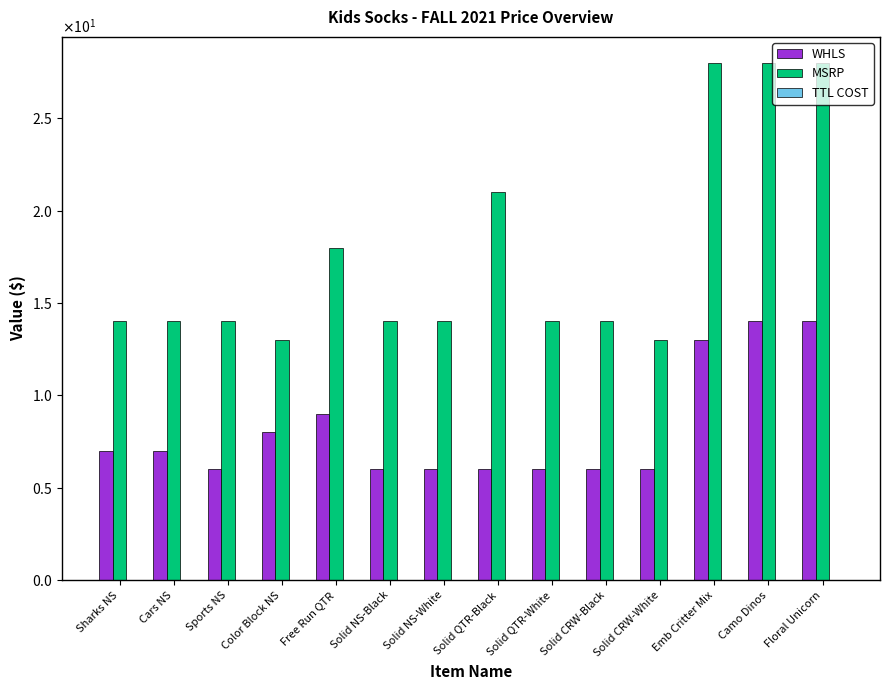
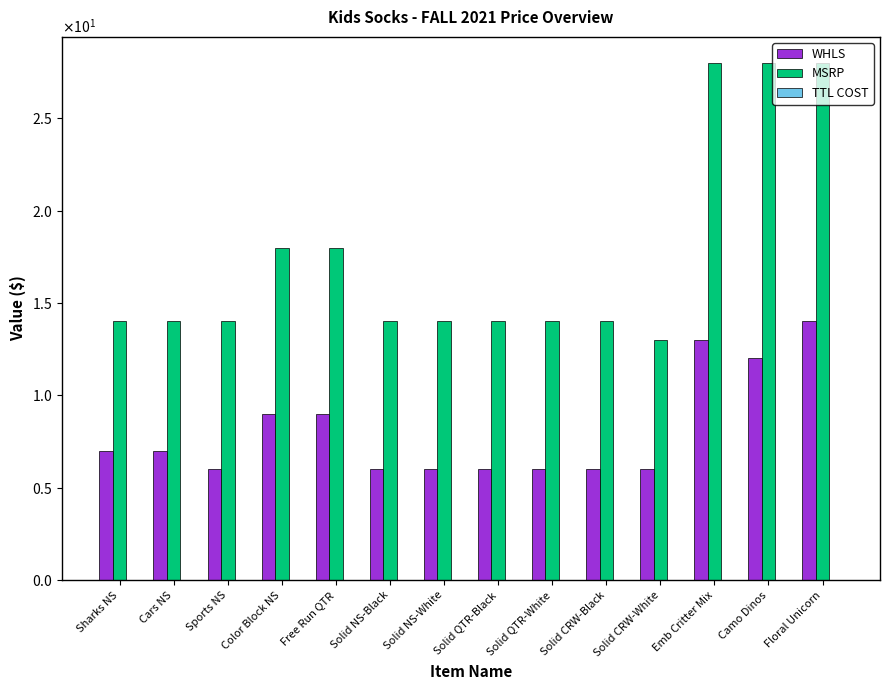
WHLS, Color Block NS: 8 -> 9
MSRP, Color Block NS: 13 -> 18
MSRP, Solid QTR-Black: 21 -> 14
WHLS, Camo Dinos: 14 -> 12
